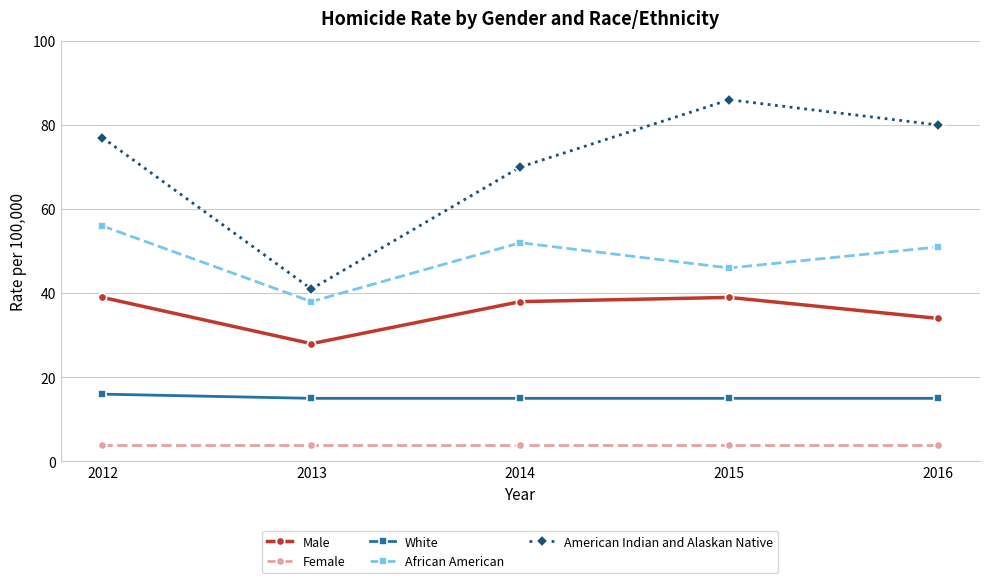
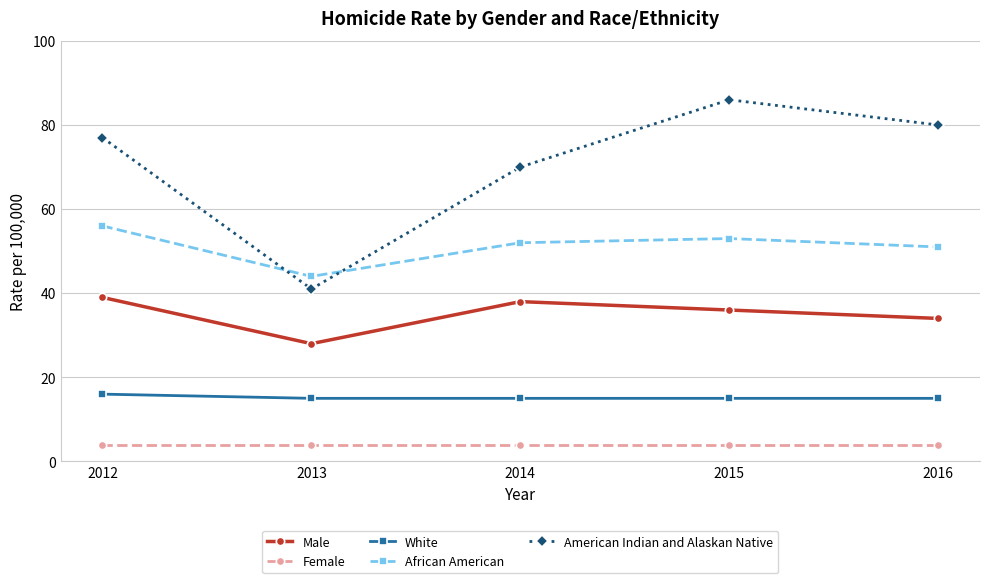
African American, 2013: 38 -> 44
Male, 2015: 39 -> 36
African American, 2015: 46 -> 53
